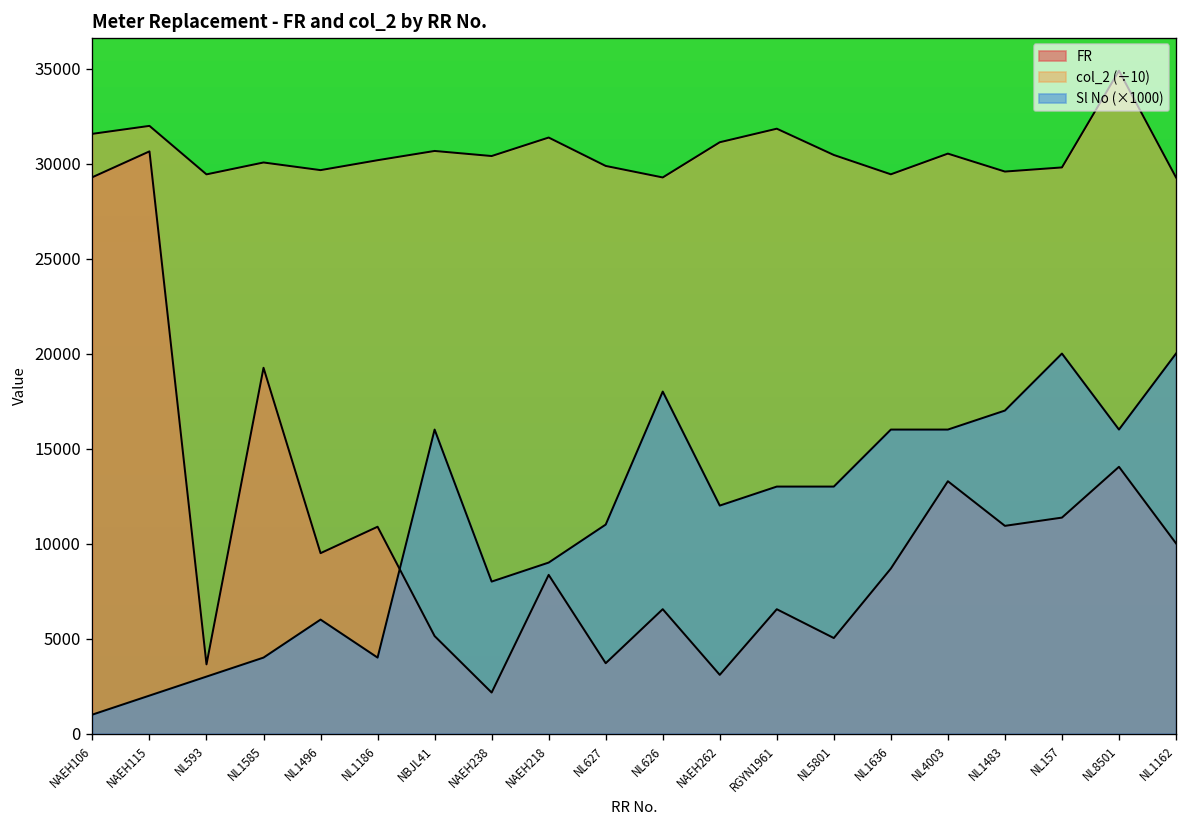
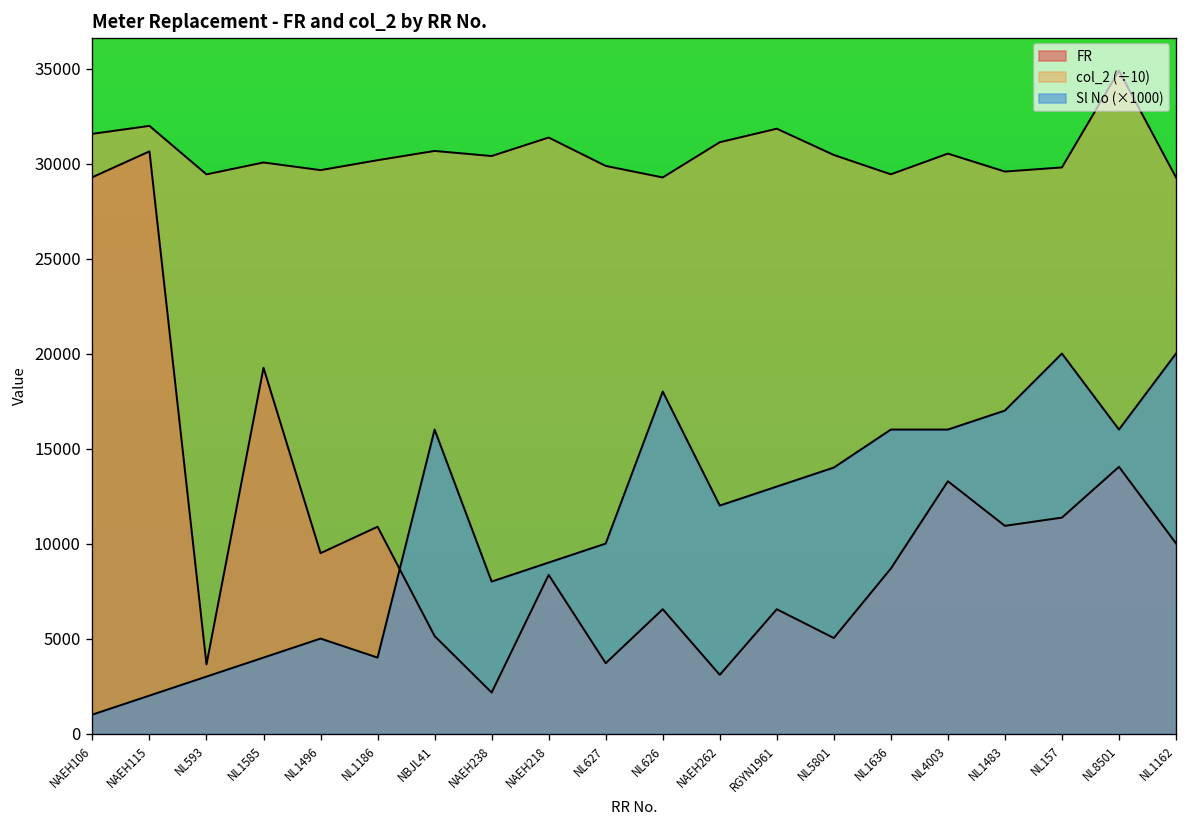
Sl No (×1000), NL1496: 6000 -> 5000
Sl No (×1000), NL627: 11000 -> 10000
Sl No (×1000), NL5801: 13000 -> 14000
